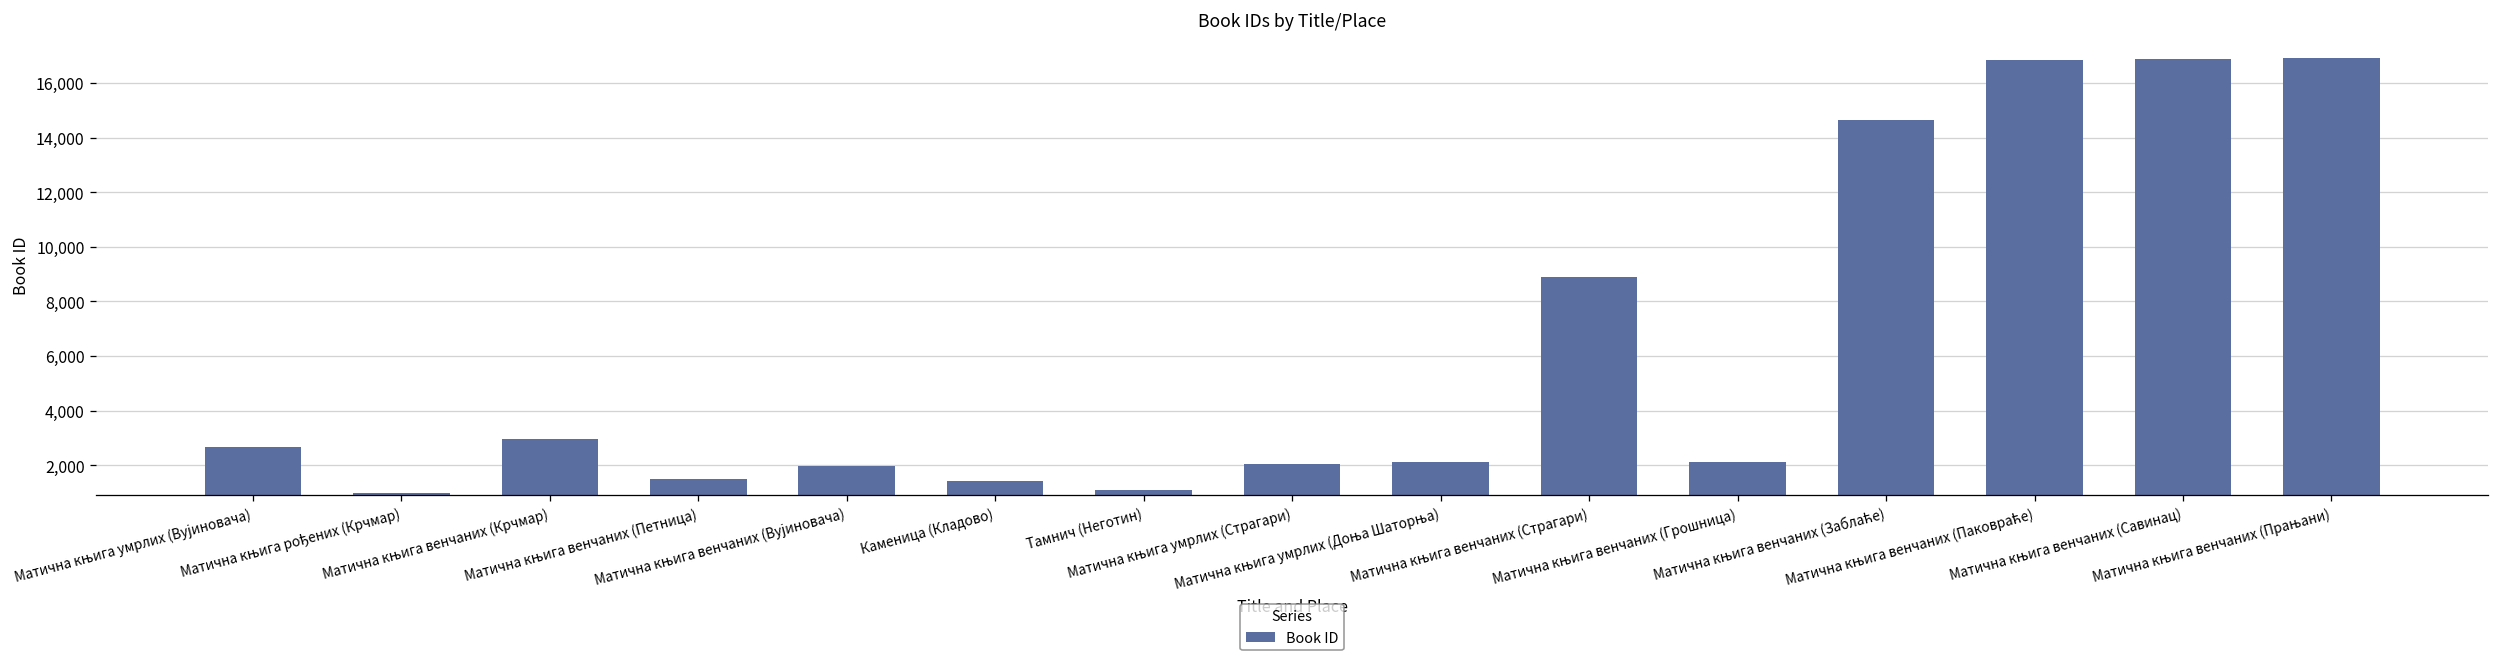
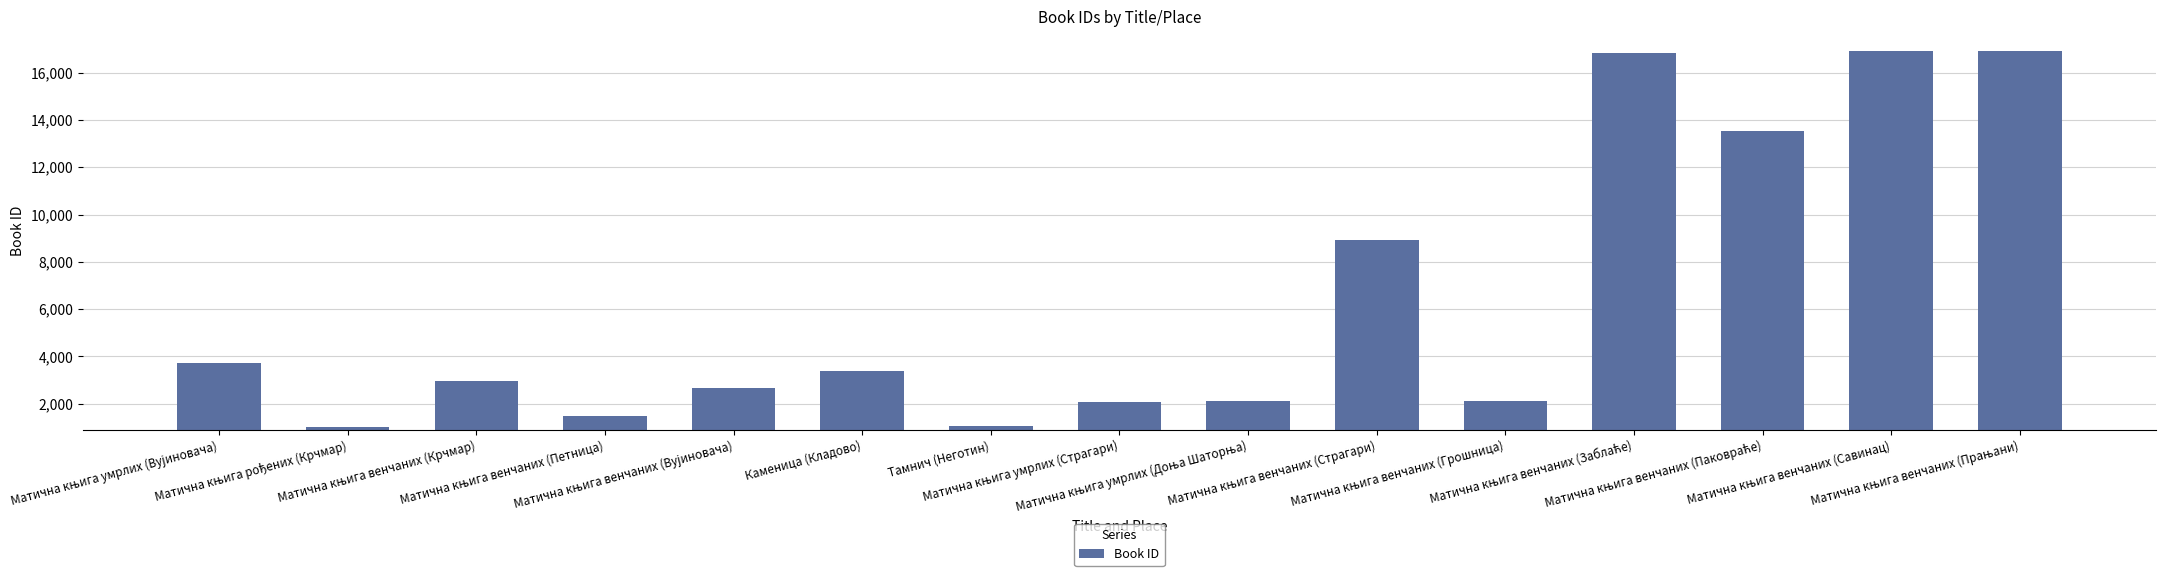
Матична књига умрлих (Вујиновача): 2,700 -> 3,700
Матична књига венчаних (Вујиновача): 2,000 -> 2,700
Каменица (Кладово): 1,400 -> 3,400
Матична књига венчаних (Заблаће): 14,600 -> 16,800
Матична књига венчаних (Паковраће): 16,800 -> 13,500
